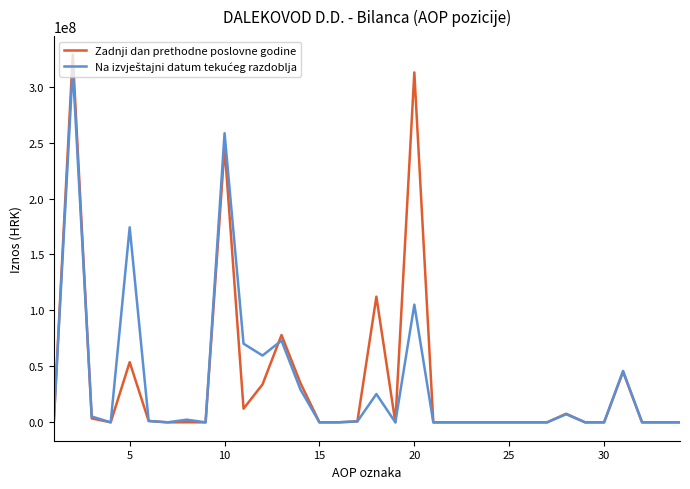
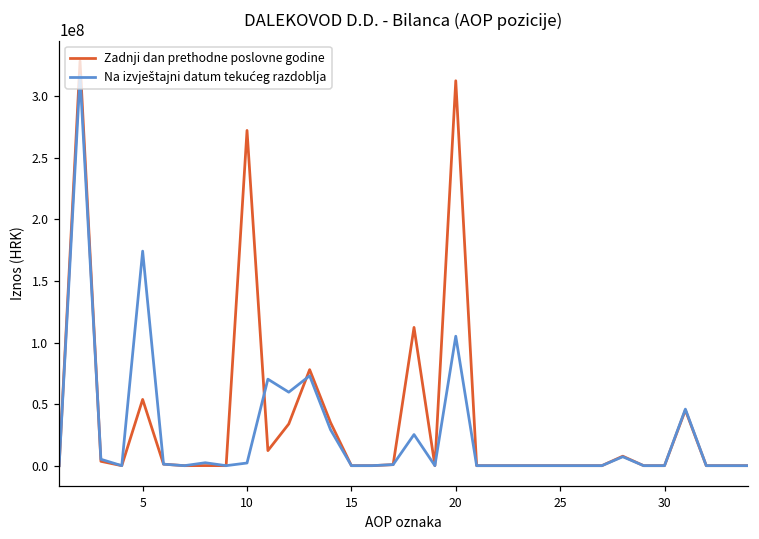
Zadnji dan prethodne poslovne godine, 10: 246000000 -> 272000000
Na izvještajni datum tekućeg razdoblja, 10: 258000000 -> 2000000
